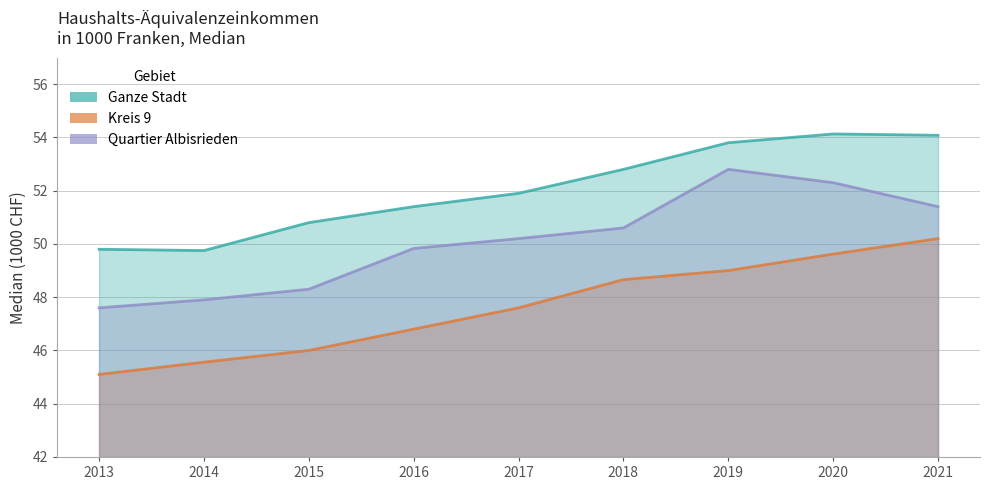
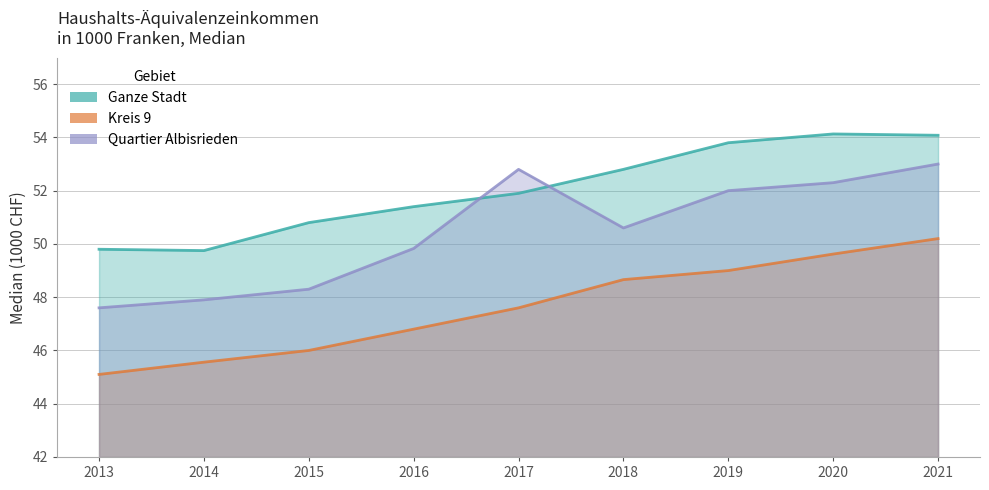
Quartier Albisrieden, 2017: 50.2 -> 52.8
Quartier Albisrieden, 2019: 52.8 -> 52.0
Quartier Albisrieden, 2021: 51.4 -> 53.0
